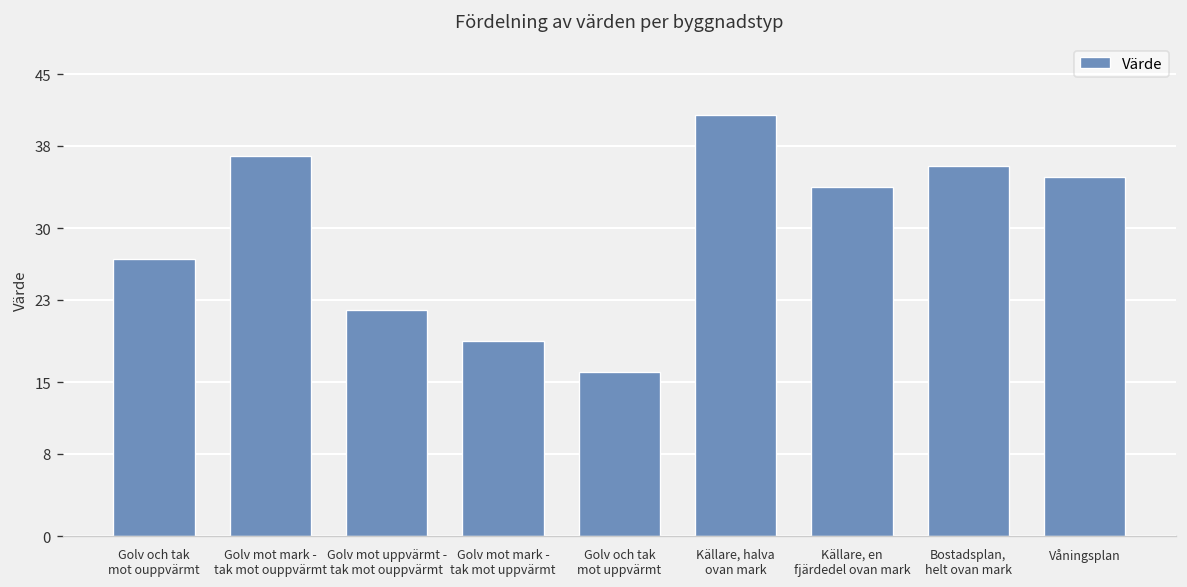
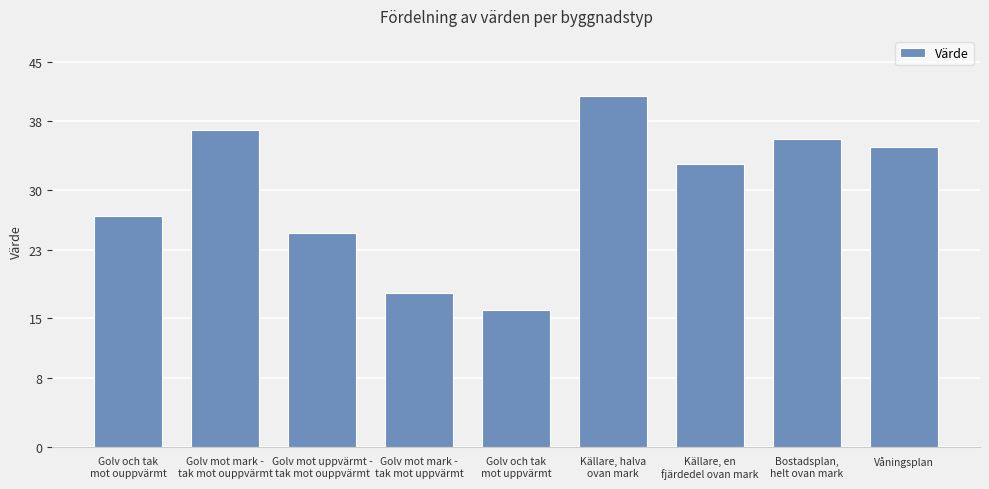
Golv mot uppvärmt - tak mot ouppvärmt: 22 -> 25
Golv mot mark - tak mot uppvärmt: 19 -> 18
Källare, en fjärdedel ovan mark: 34 -> 33
